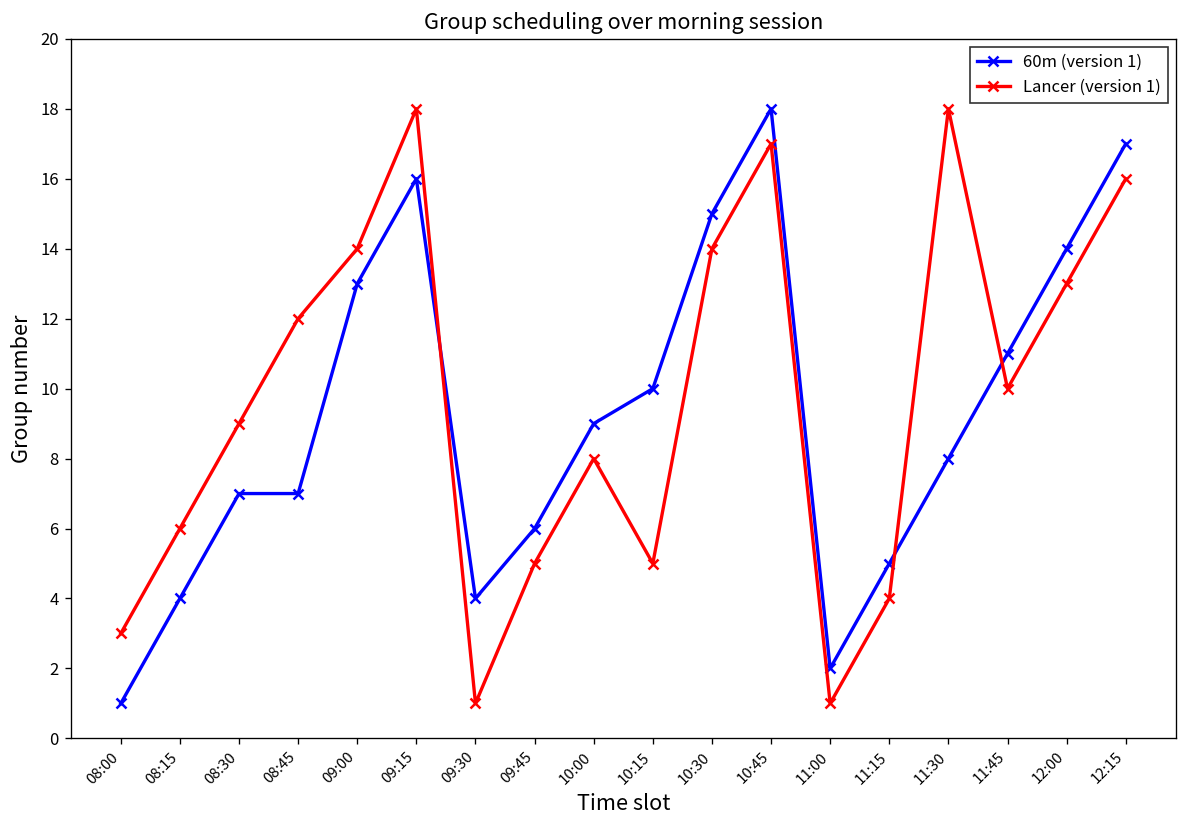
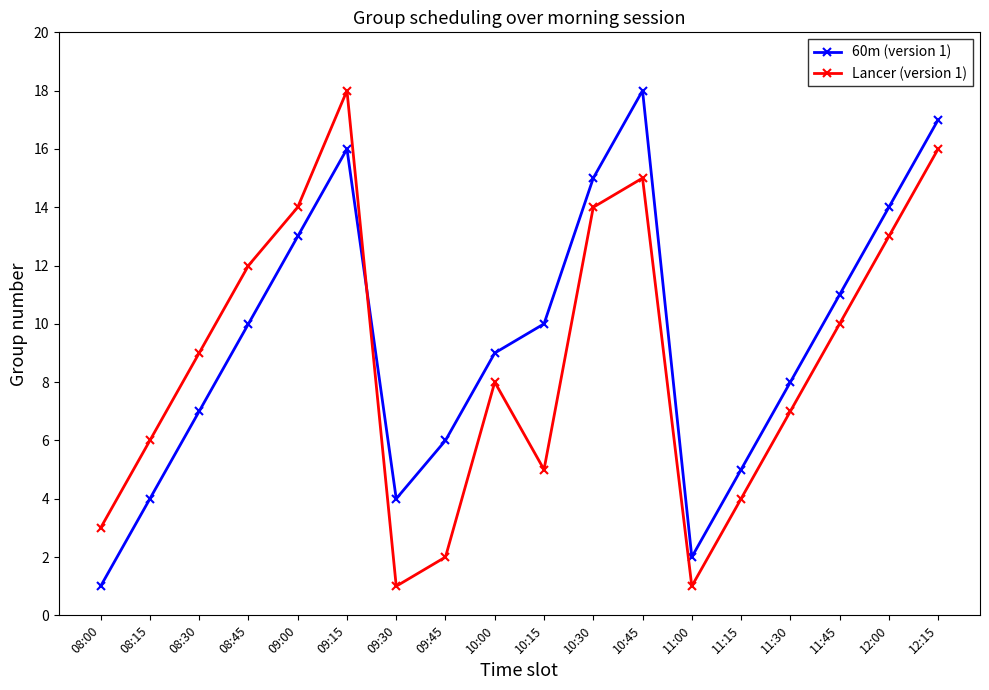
60m (version 1), 08:45: 7 -> 10
Lancer (version 1), 09:45: 5 -> 2
Lancer (version 1), 10:45: 17 -> 15
Lancer (version 1), 11:30: 18 -> 7
